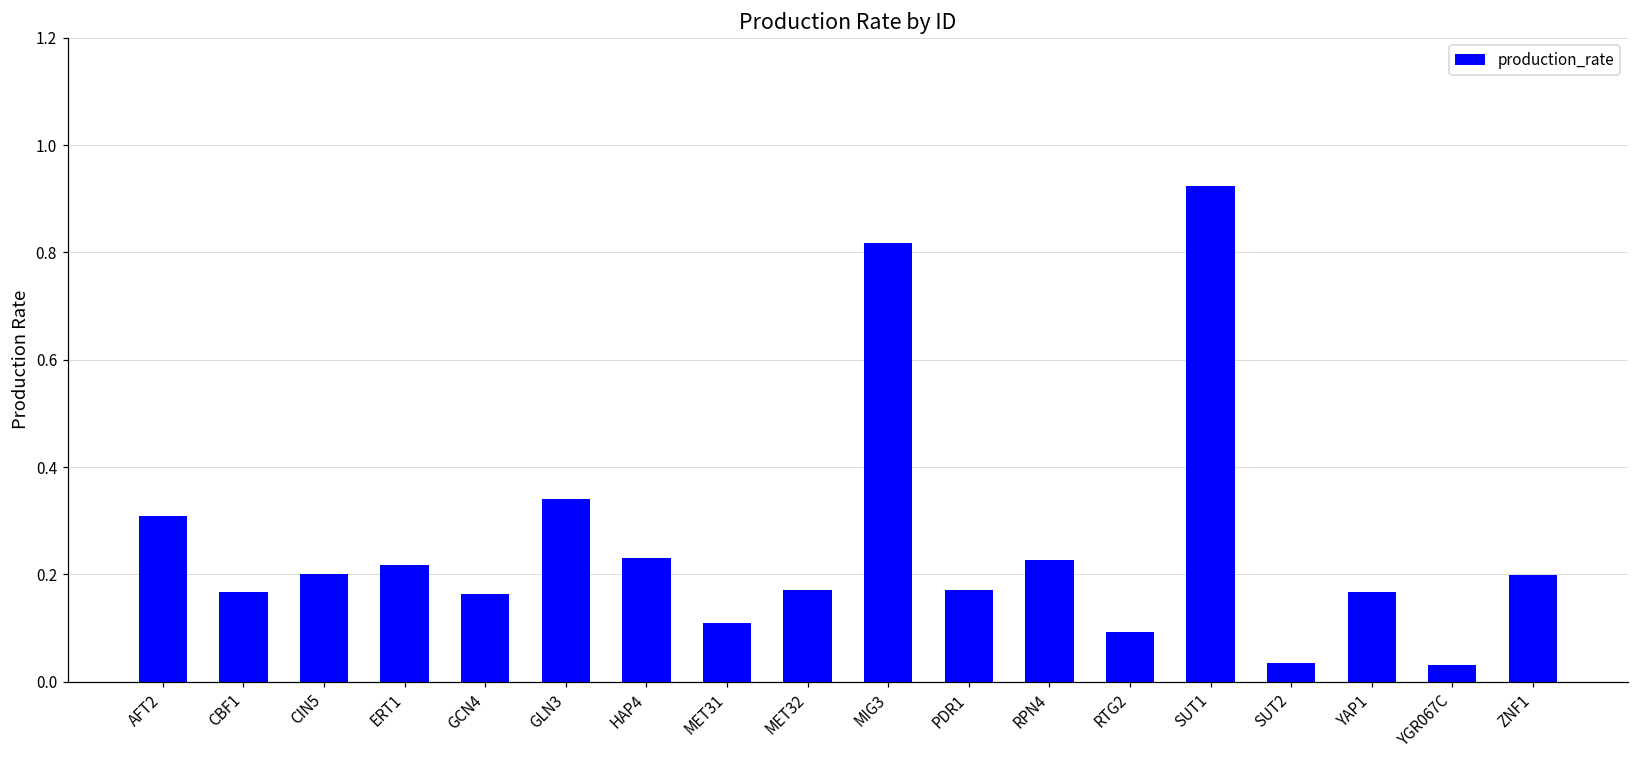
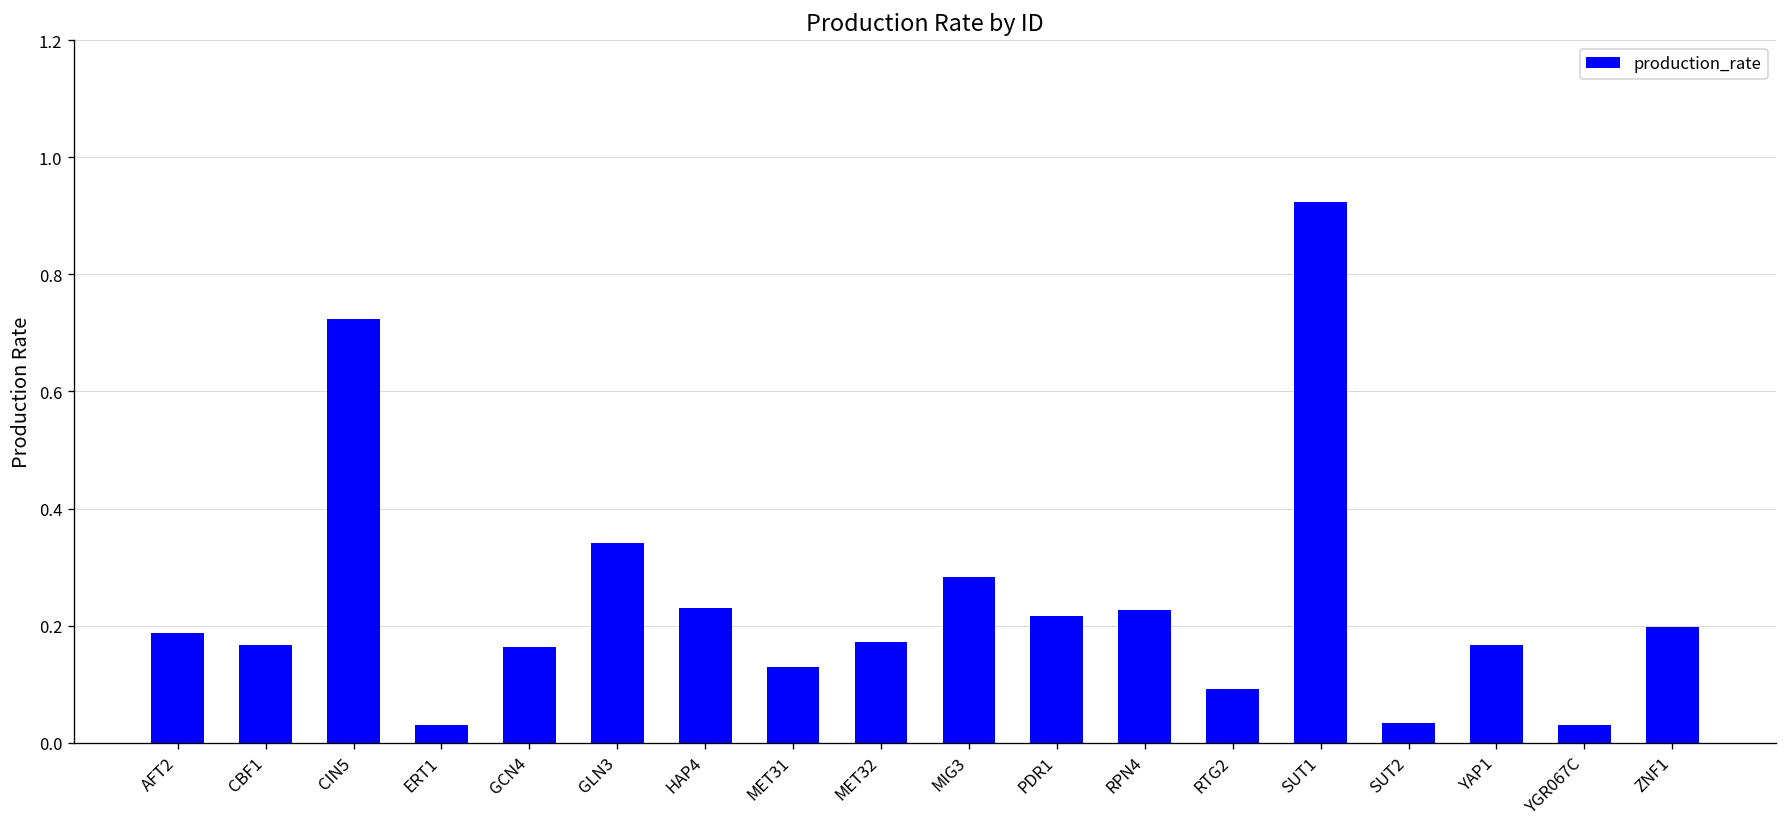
AFT2: 0.31 -> 0.19
CIN5: 0.20 -> 0.72
ERT1: 0.22 -> 0.03
MET31: 0.11 -> 0.13
MIG3: 0.82 -> 0.28
PDR1: 0.17 -> 0.22
